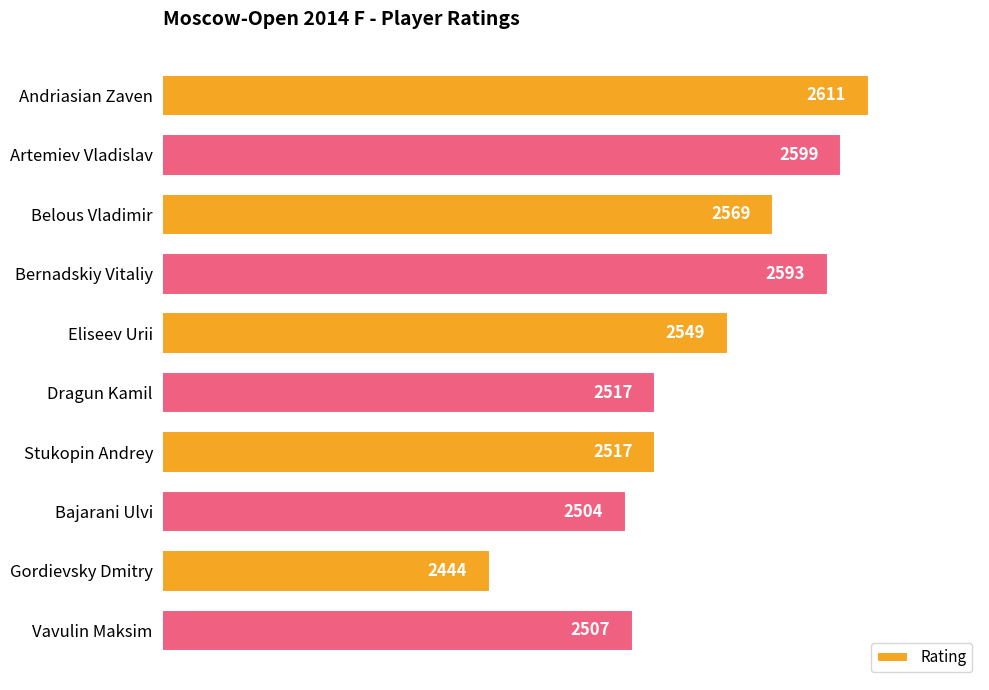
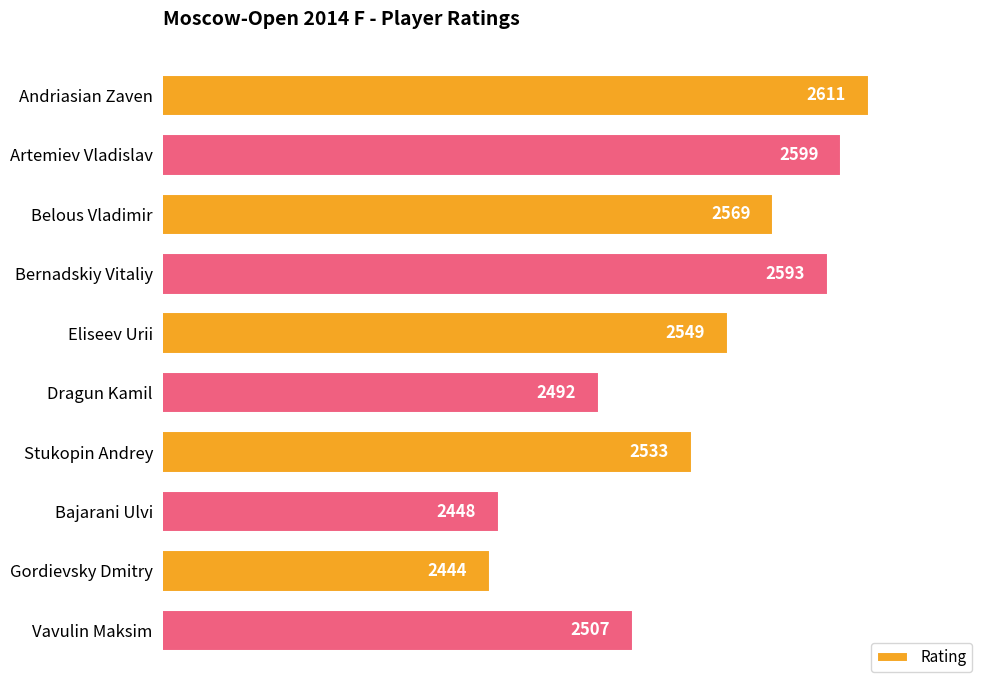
Dragun Kamil: 2517 -> 2492
Stukopin Andrey: 2517 -> 2533
Bajarani Ulvi: 2504 -> 2448
